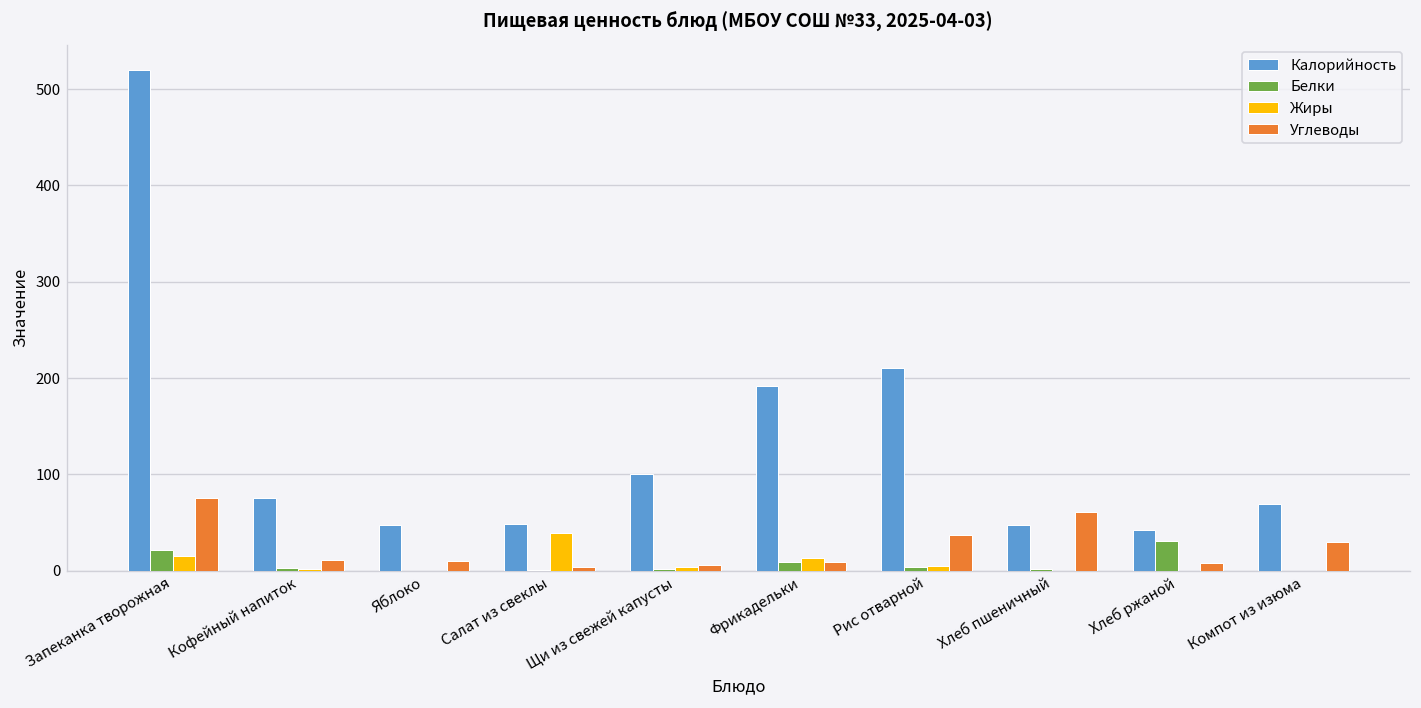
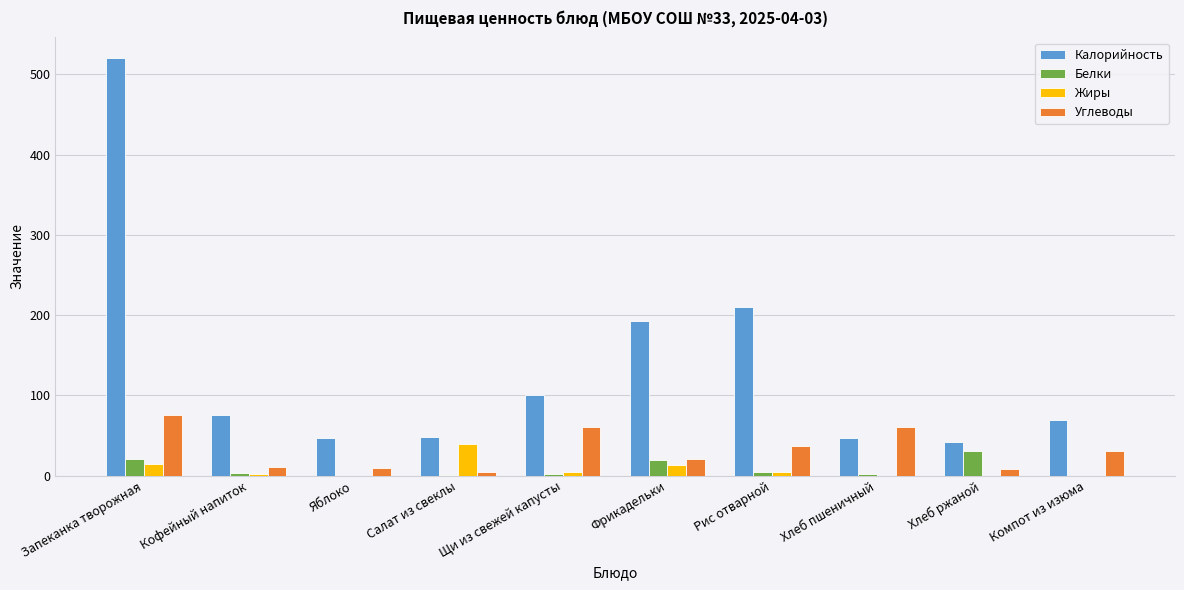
Углеводы, Щи из свежей капусты: 10 -> 60
Белки, Фрикадельки: 10 -> 20
Углеводы, Фрикадельки: 10 -> 20
